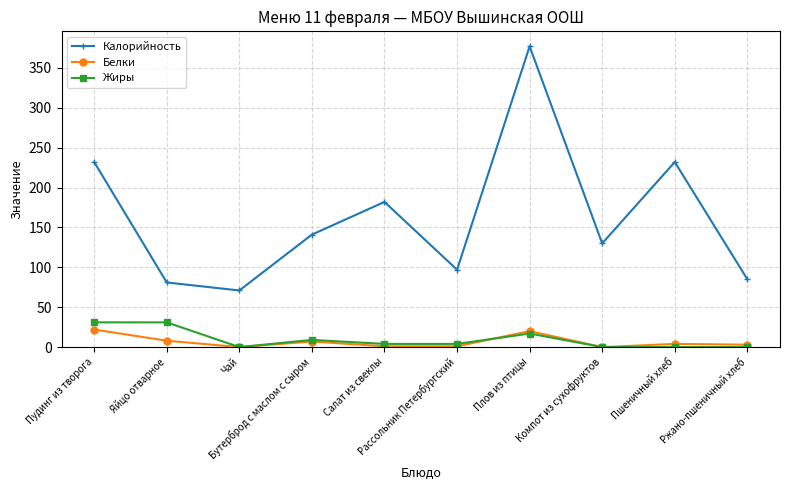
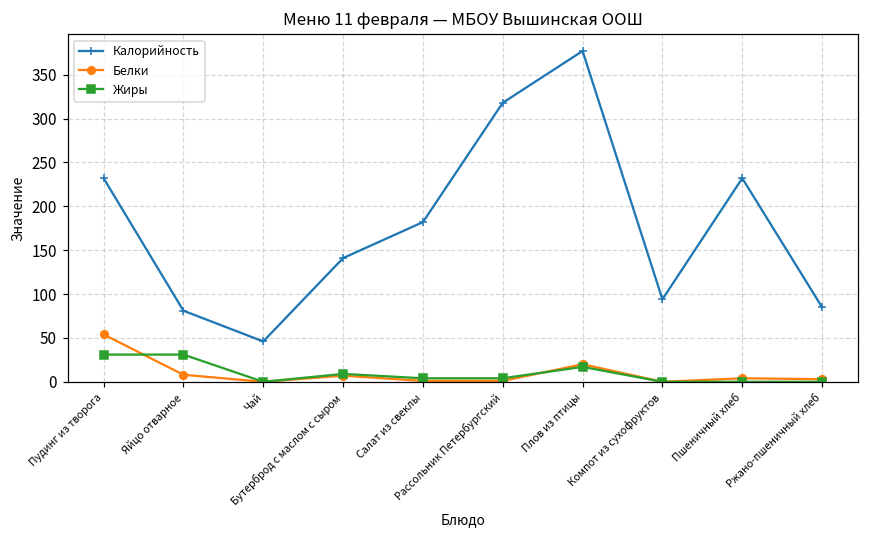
Белки, Пудинг из творога: 20 -> 50
Калорийность, Чай: 70 -> 50
Калорийность, Рассольник Петербургский: 100 -> 320
Калорийность, Компот из сухофруктов: 130 -> 90
